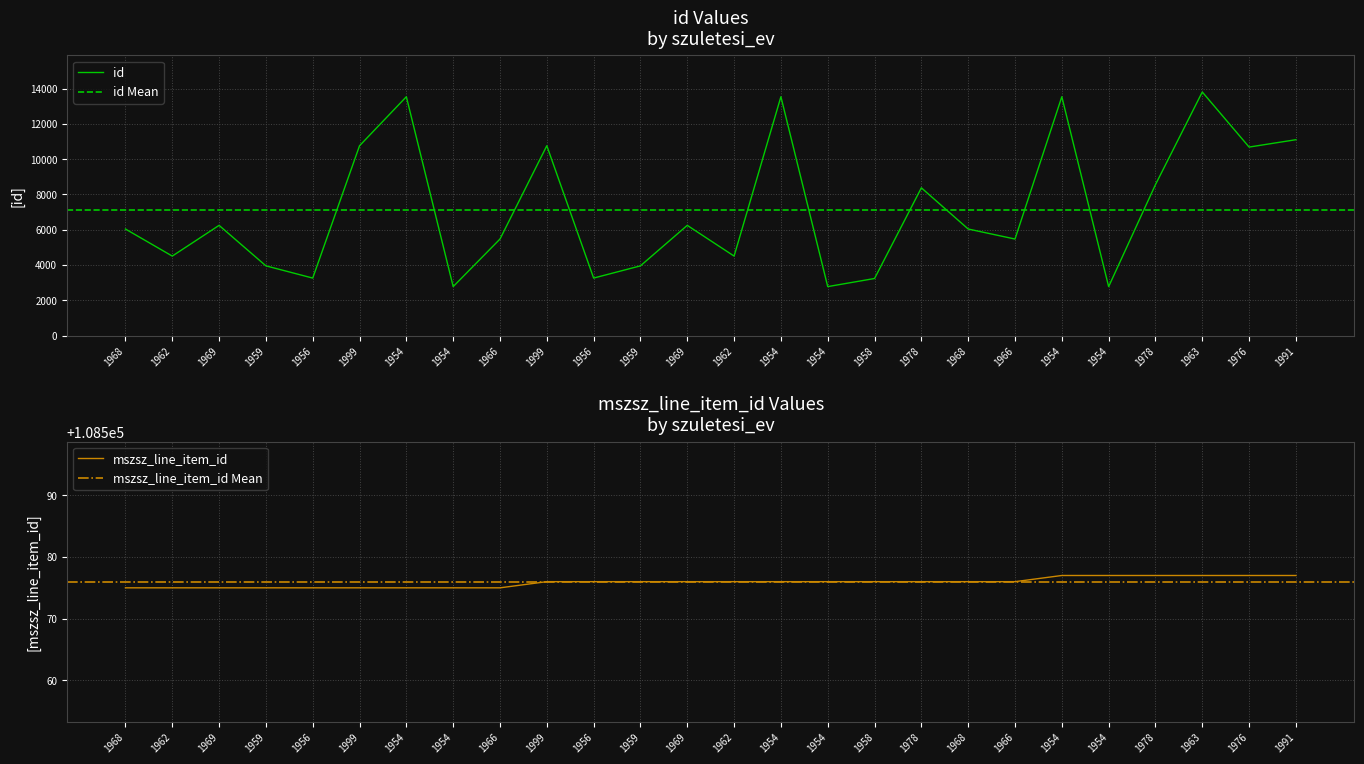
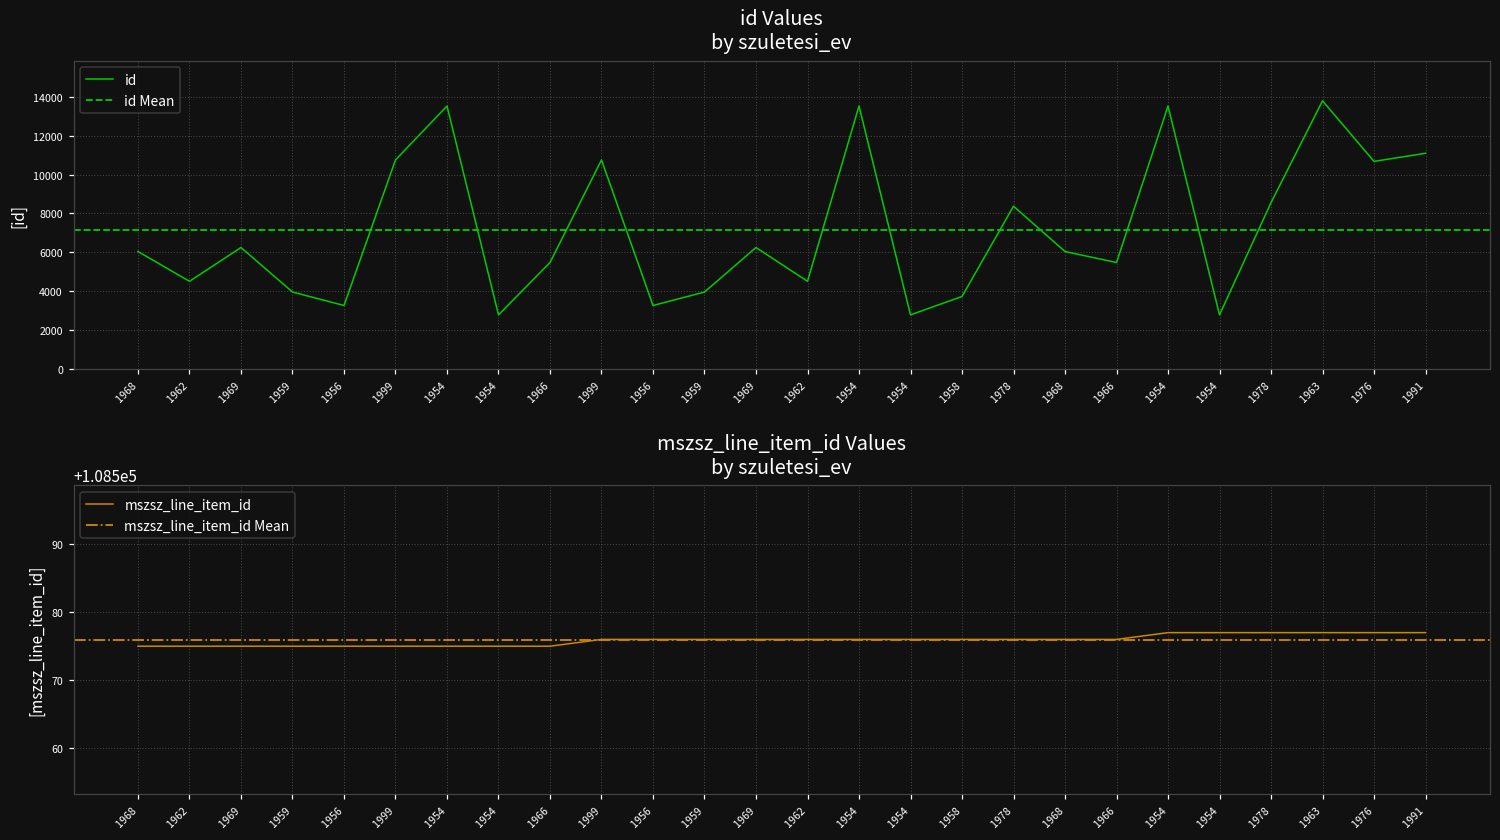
id Values by szuletesi_ev, 1958: 3200 -> 3700
